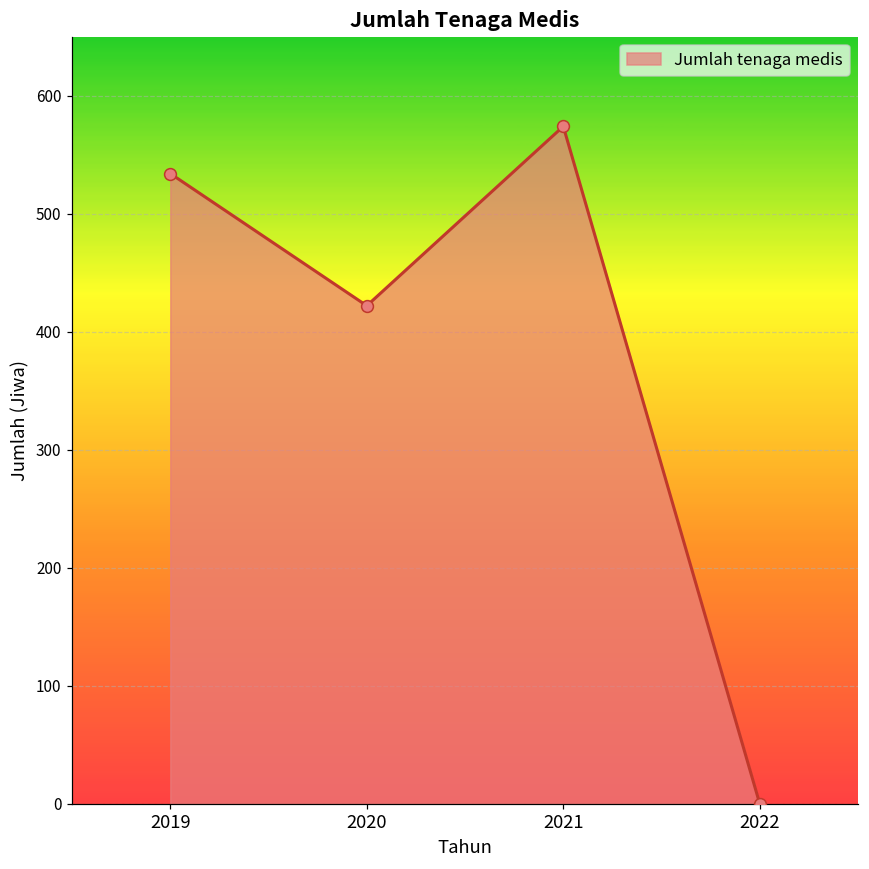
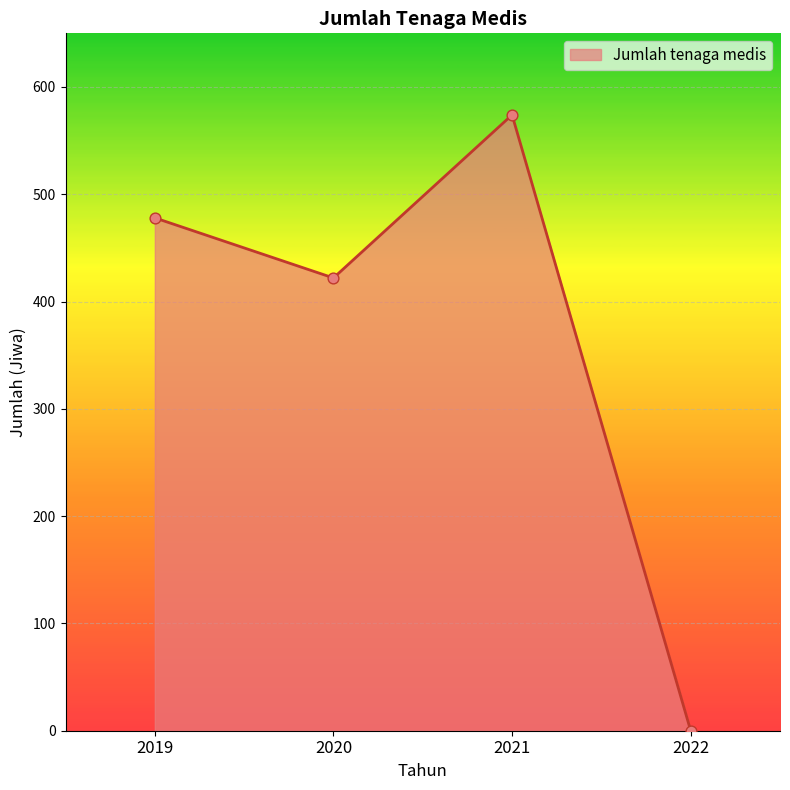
2019: 534 -> 478
